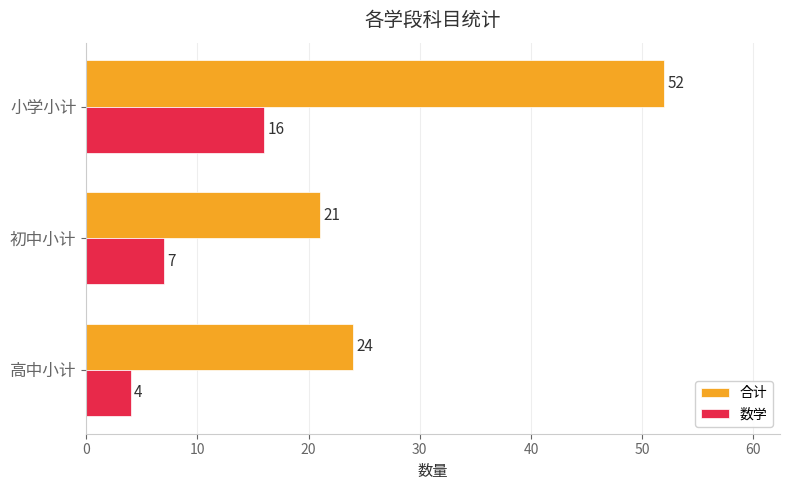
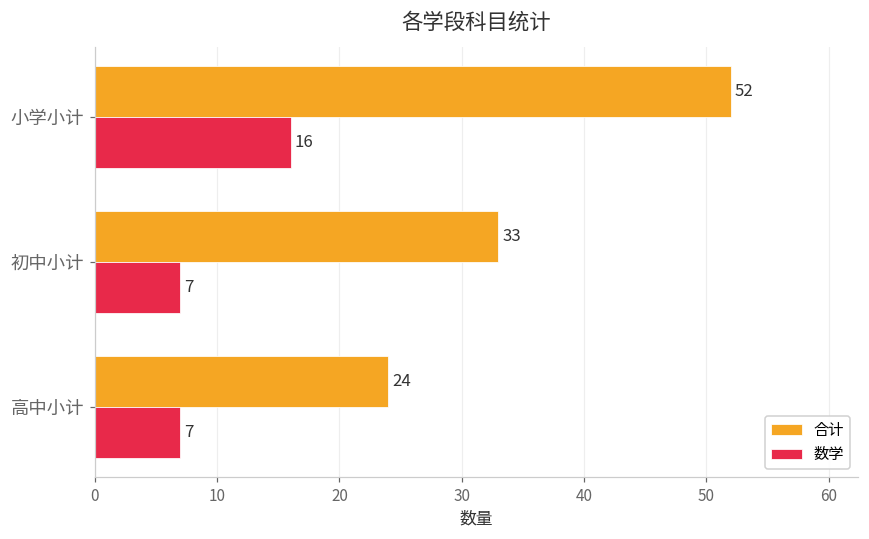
合计, 初中小计: 21 -> 33
数学, 高中小计: 4 -> 7
